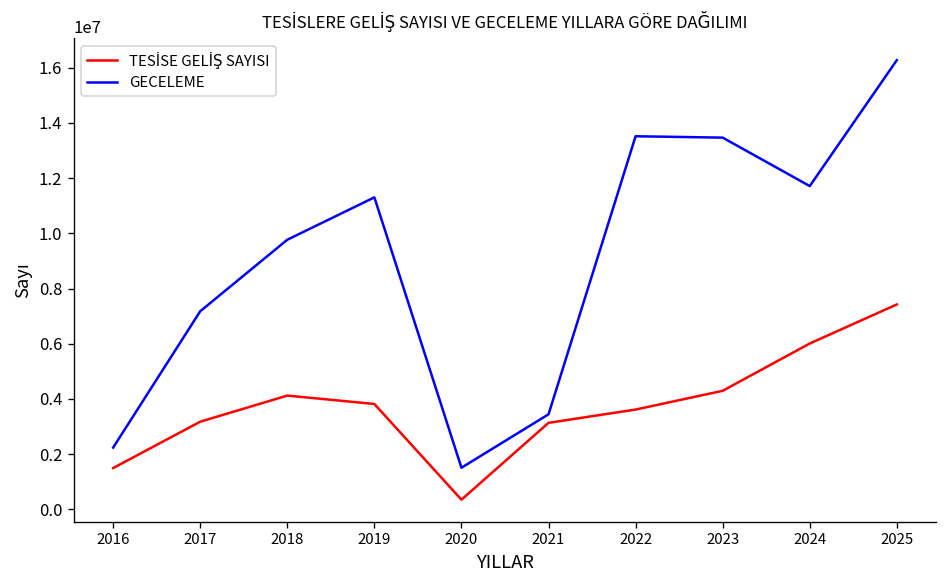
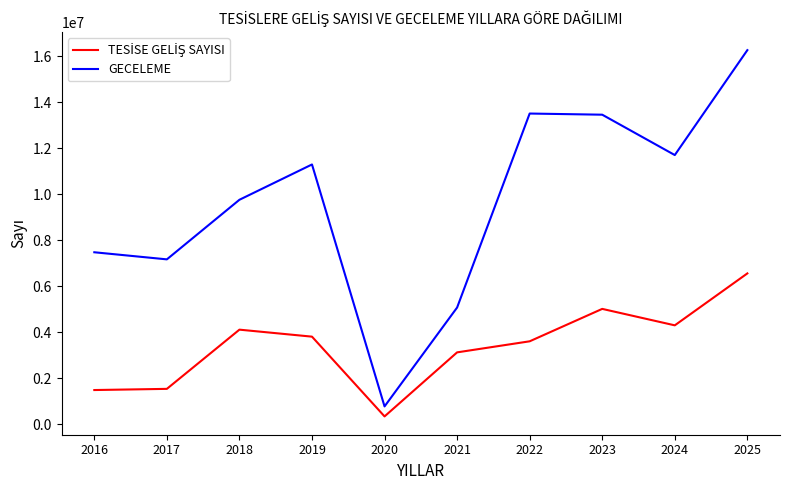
GECELEME, 2016: 2200000 -> 7500000
TESİSE GELİŞ SAYISI, 2017: 3200000 -> 1500000
GECELEME, 2020: 1500000 -> 800000
GECELEME, 2021: 3400000 -> 5100000
TESİSE GELİŞ SAYISI, 2023: 4300000 -> 5000000
TESİSE GELİŞ SAYISI, 2024: 6000000 -> 4300000
TESİSE GELİŞ SAYISI, 2025: 7400000 -> 6600000
